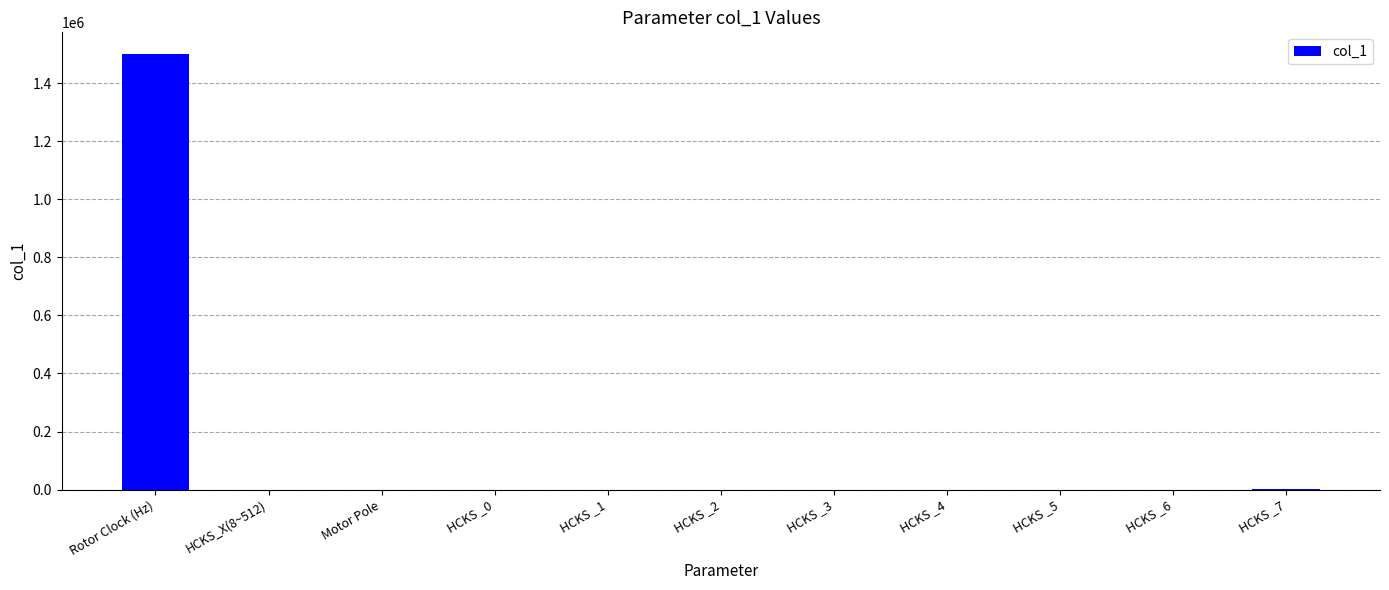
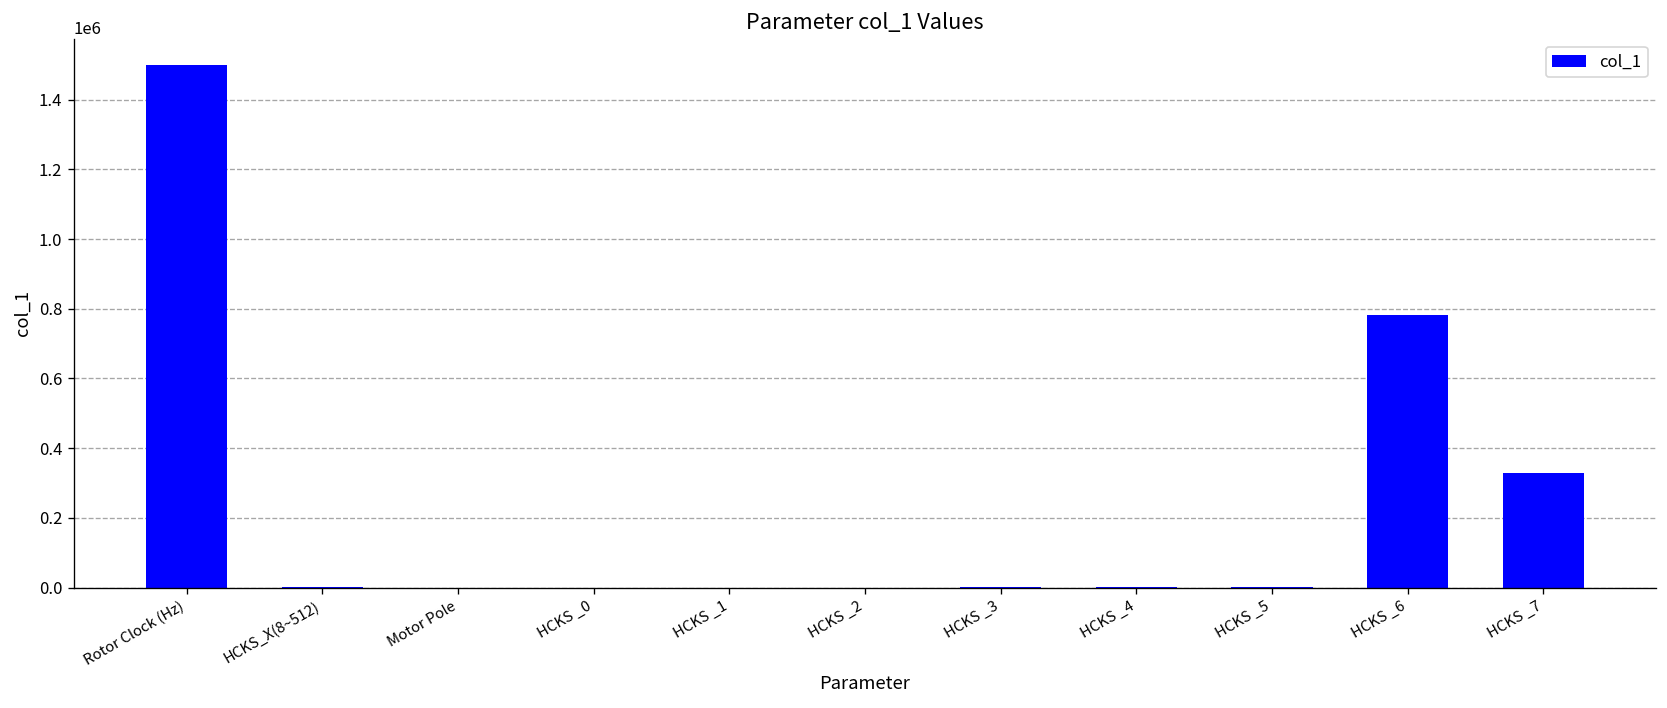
HCKS _6: 0 -> 780000
HCKS _7: 0 -> 330000
